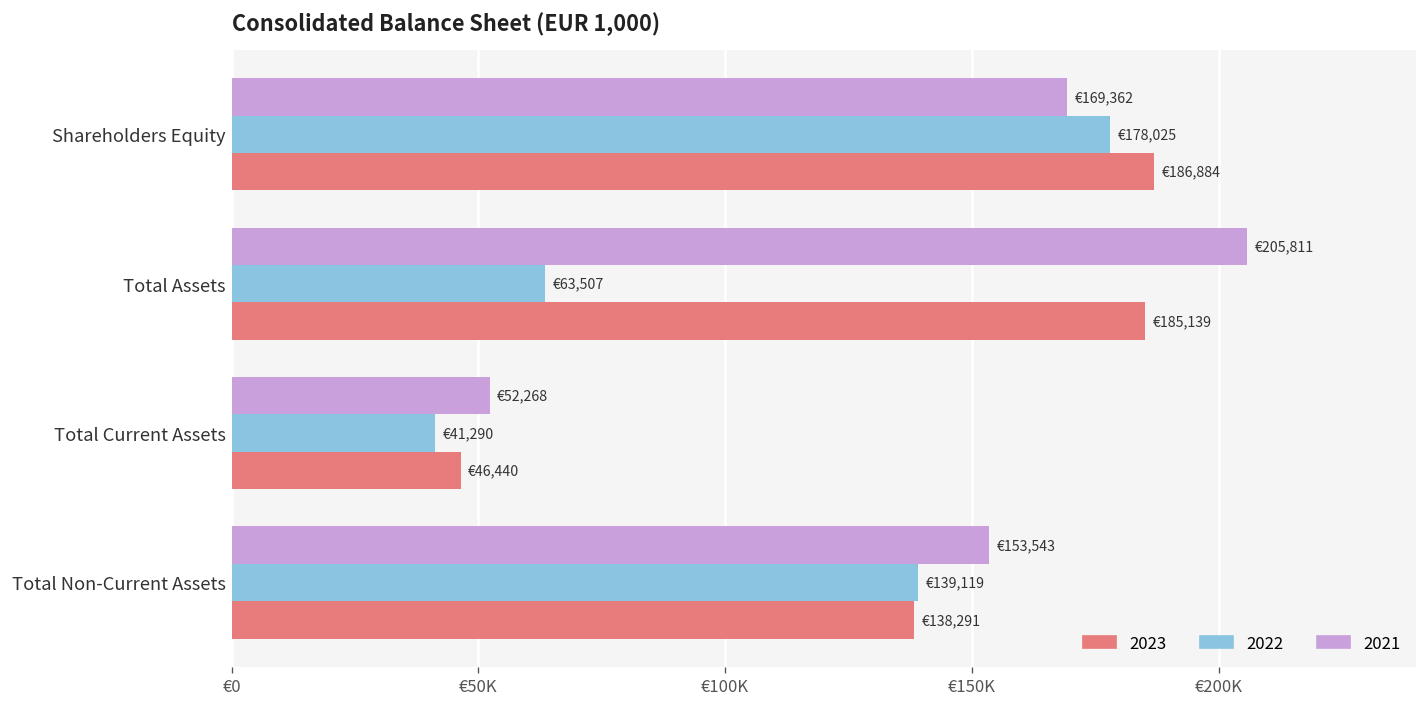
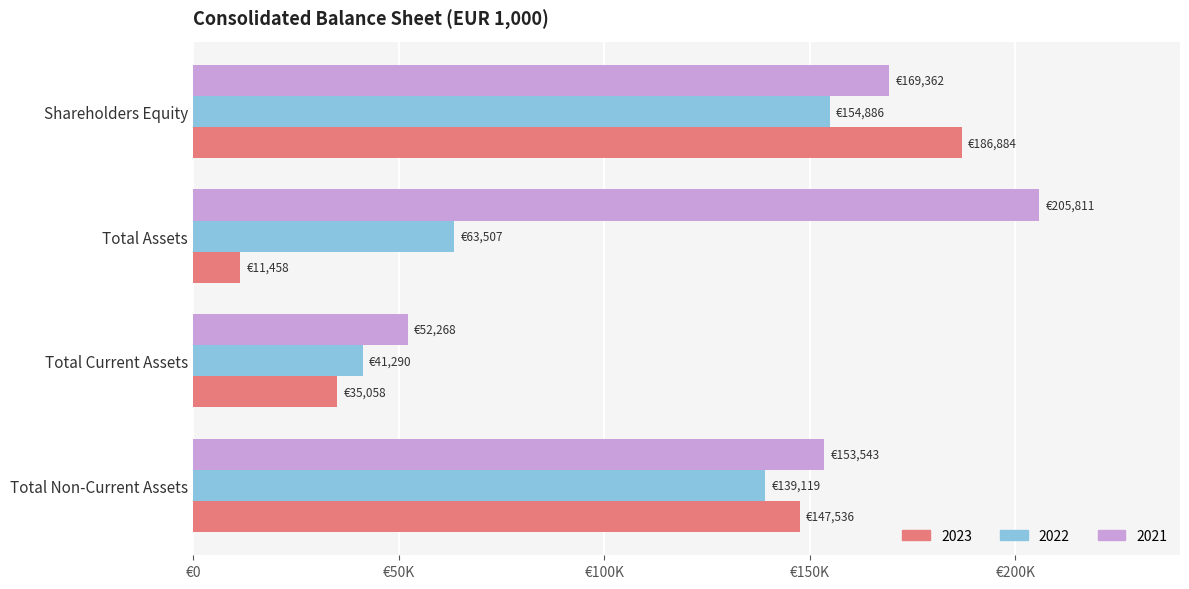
2022, Shareholders Equity: €178,025 -> €154,886
2023, Total Assets: €185,139 -> €11,458
2023, Total Current Assets: €46,440 -> €35,058
2023, Total Non-Current Assets: €138,291 -> €147,536
